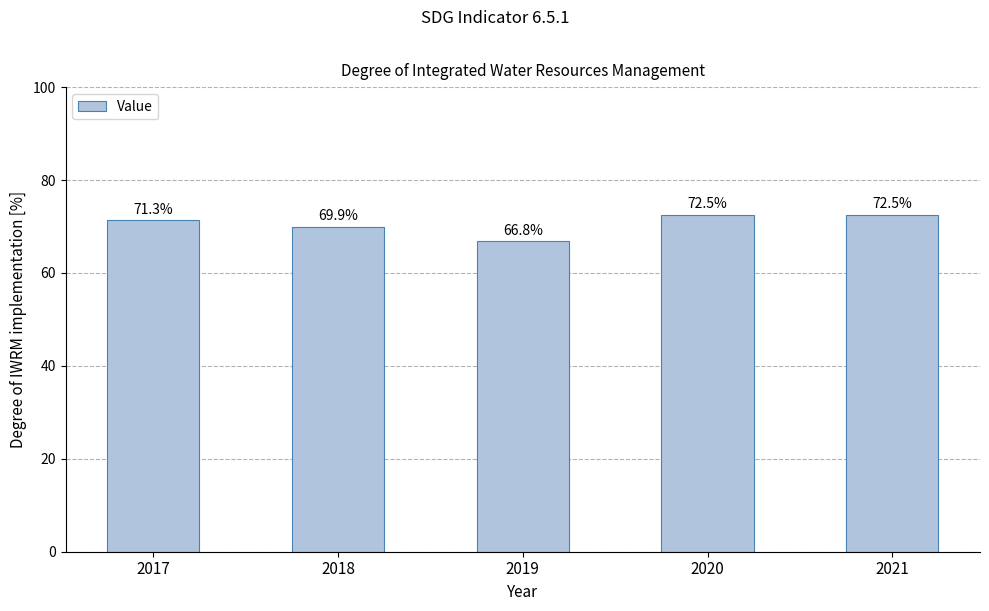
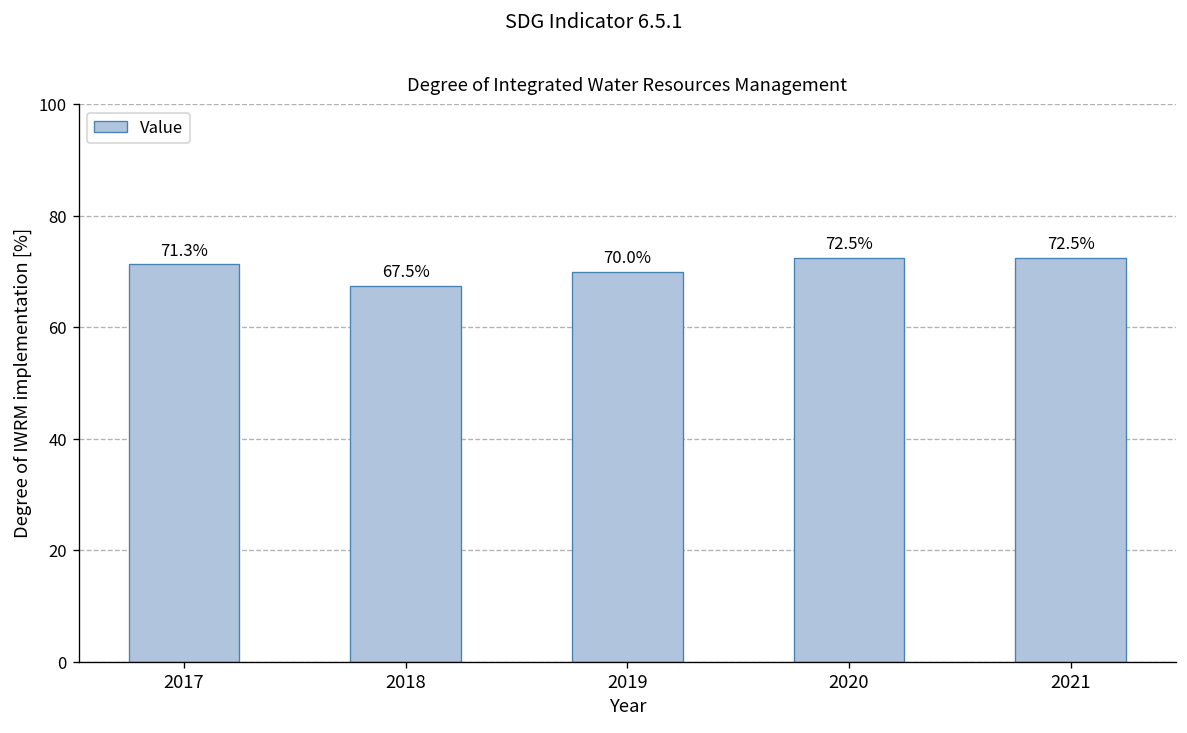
2018: 69.9% -> 67.5%
2019: 66.8% -> 70.0%
